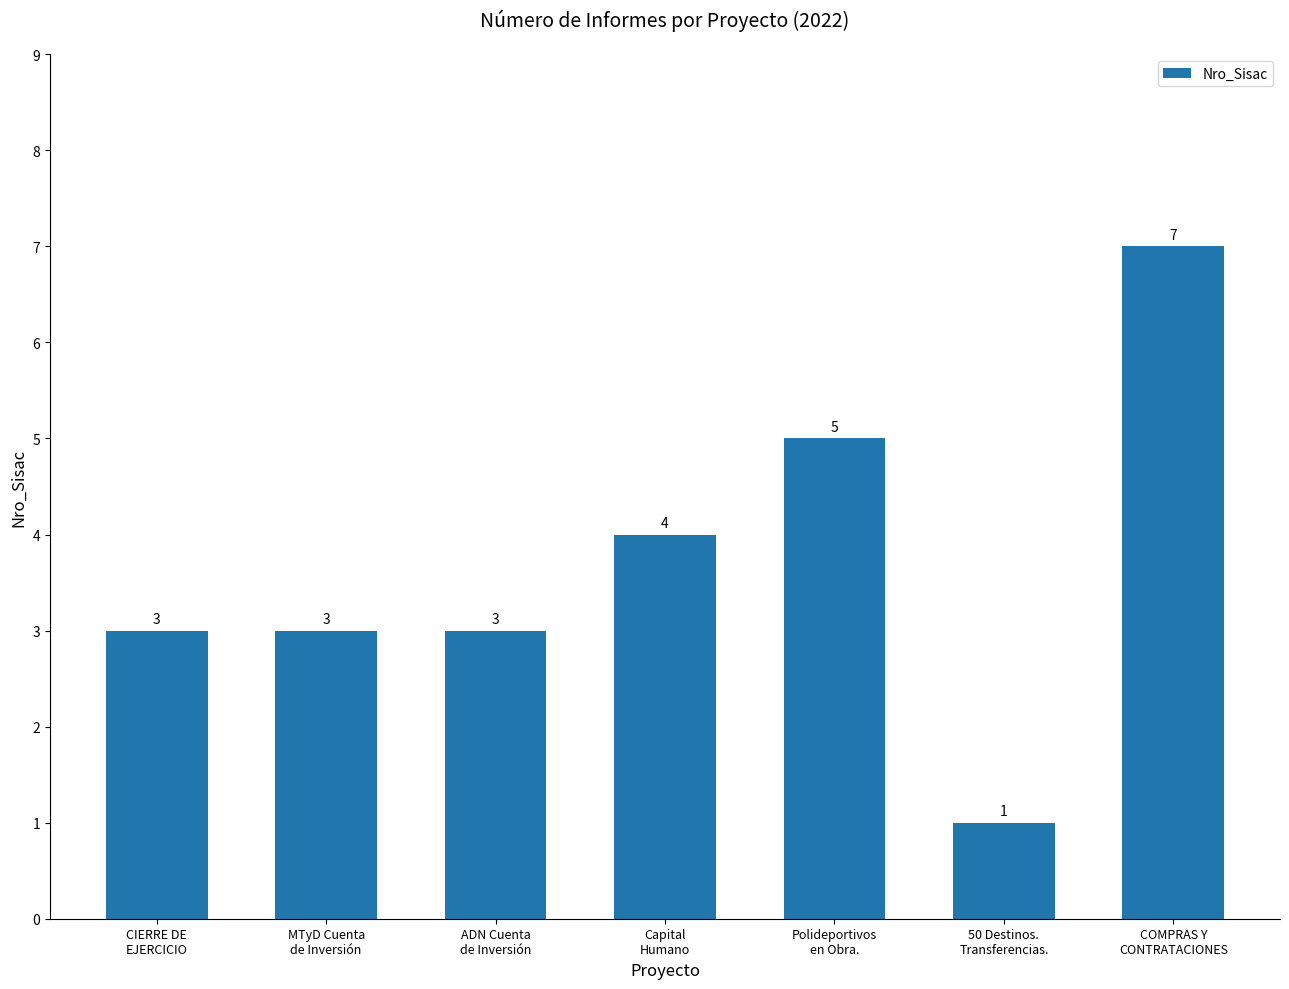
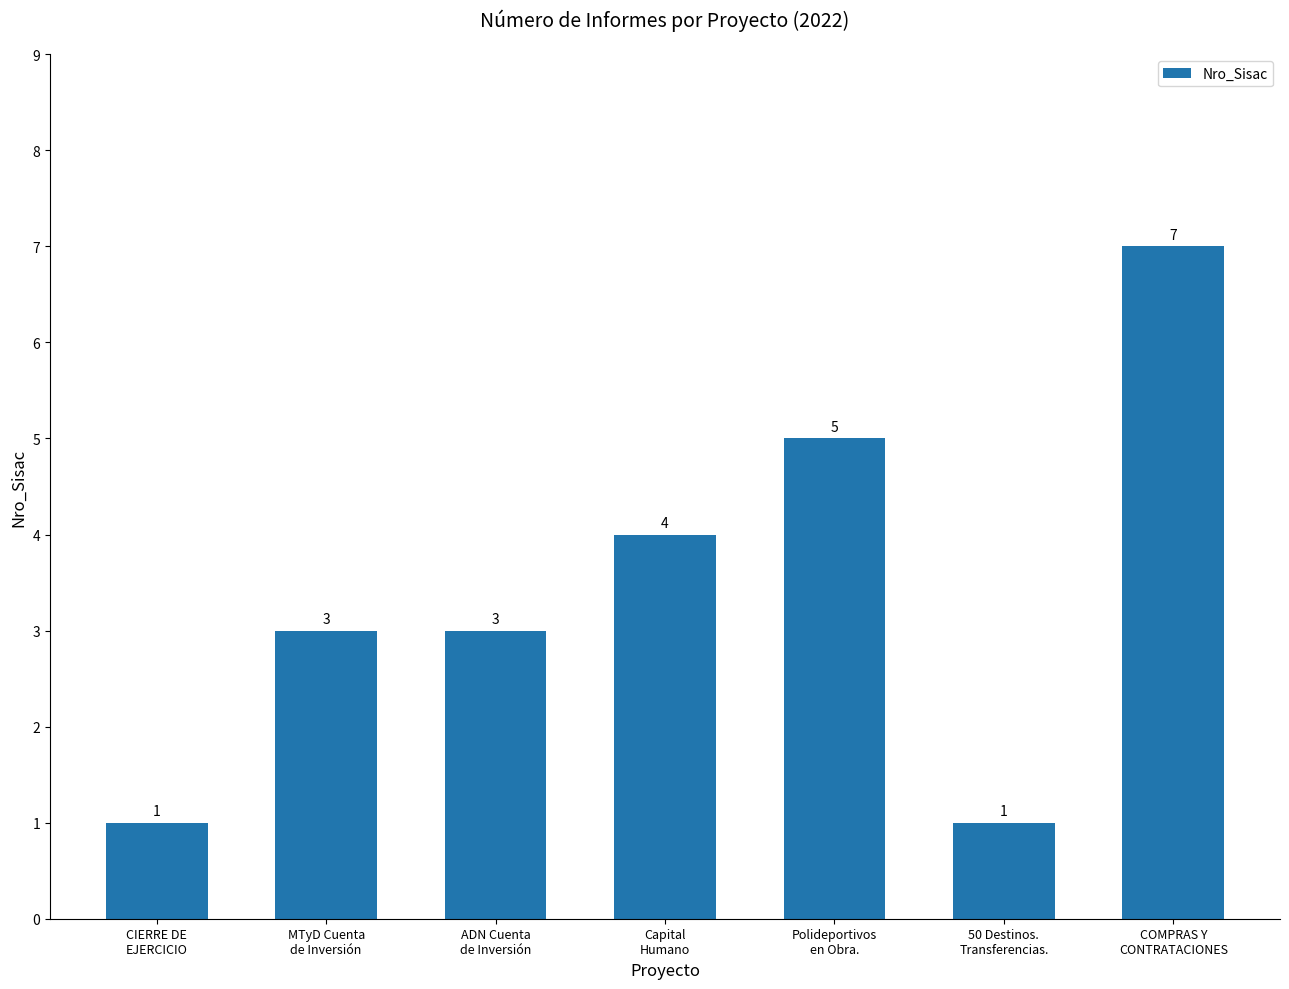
CIERRE DE EJERCICIO: 3 -> 1
